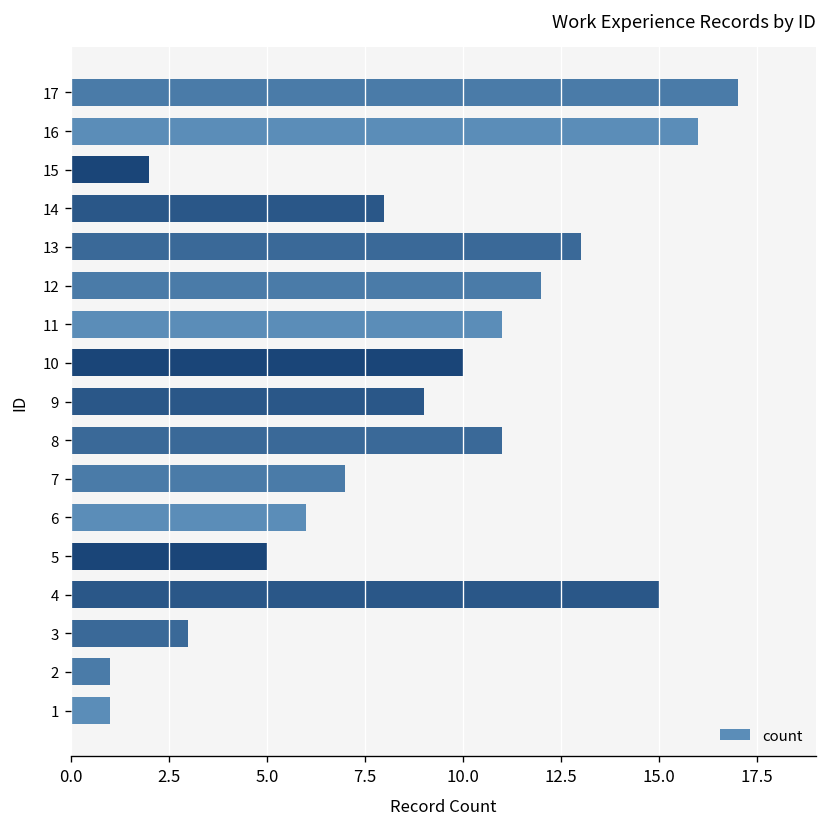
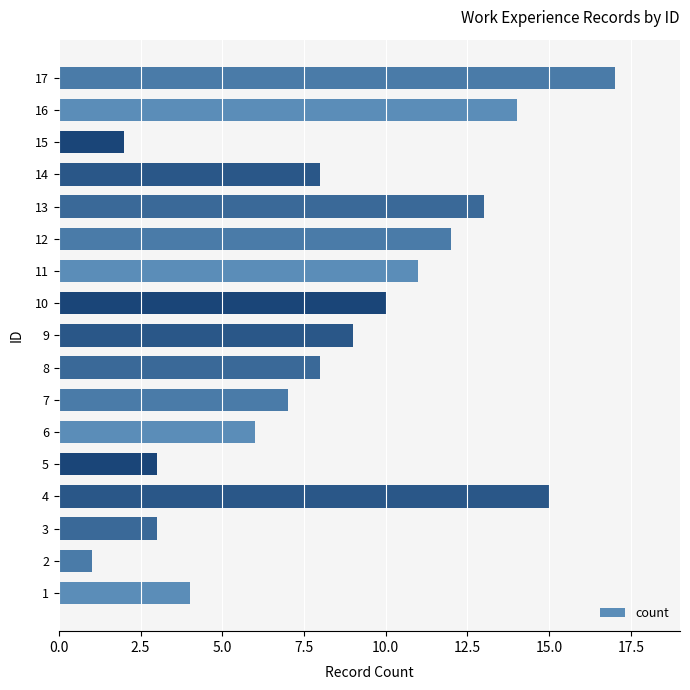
16: 16 -> 14
8: 11 -> 8
5: 5 -> 3
1: 1 -> 4
